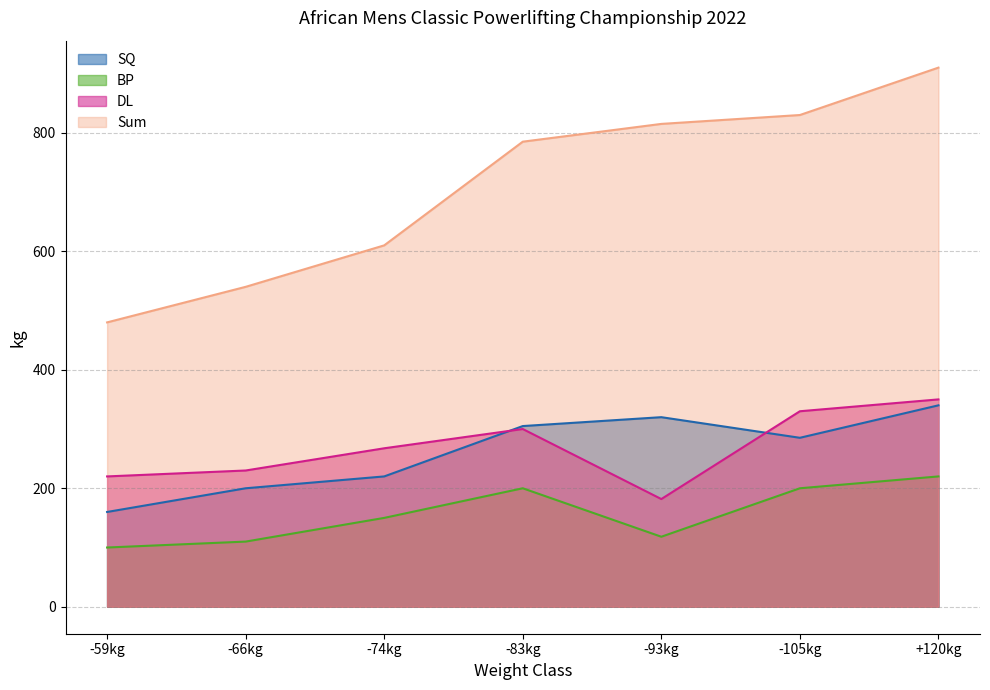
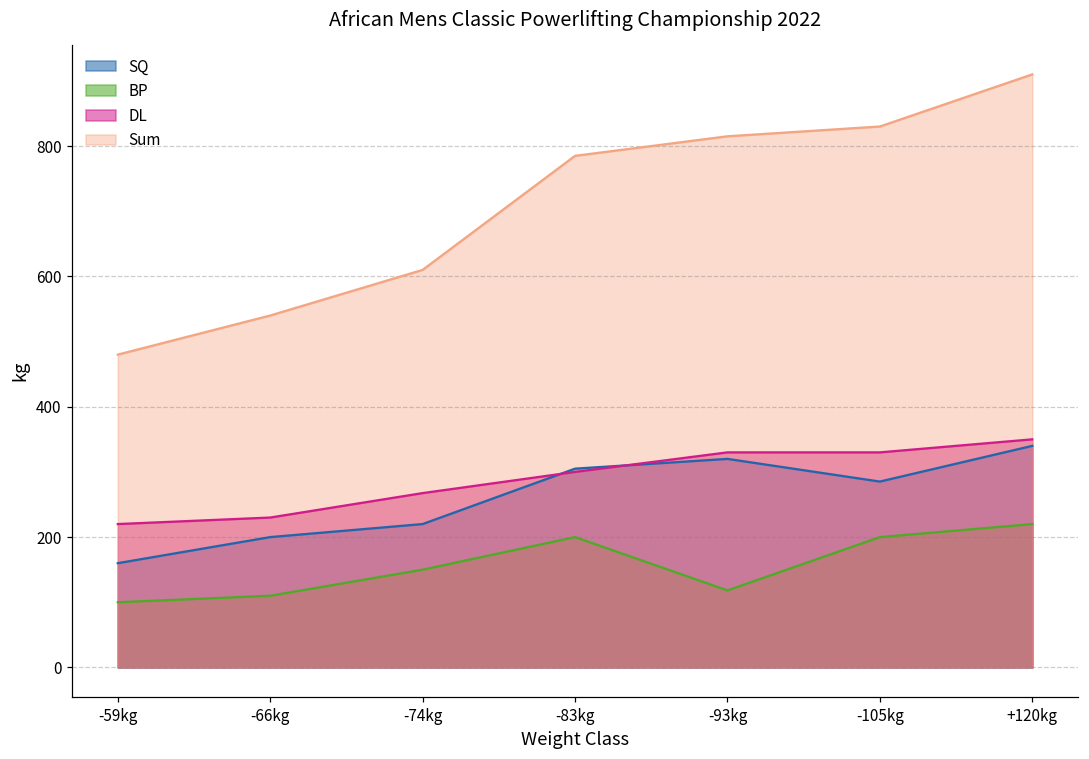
DL, -93kg: 180 -> 330
